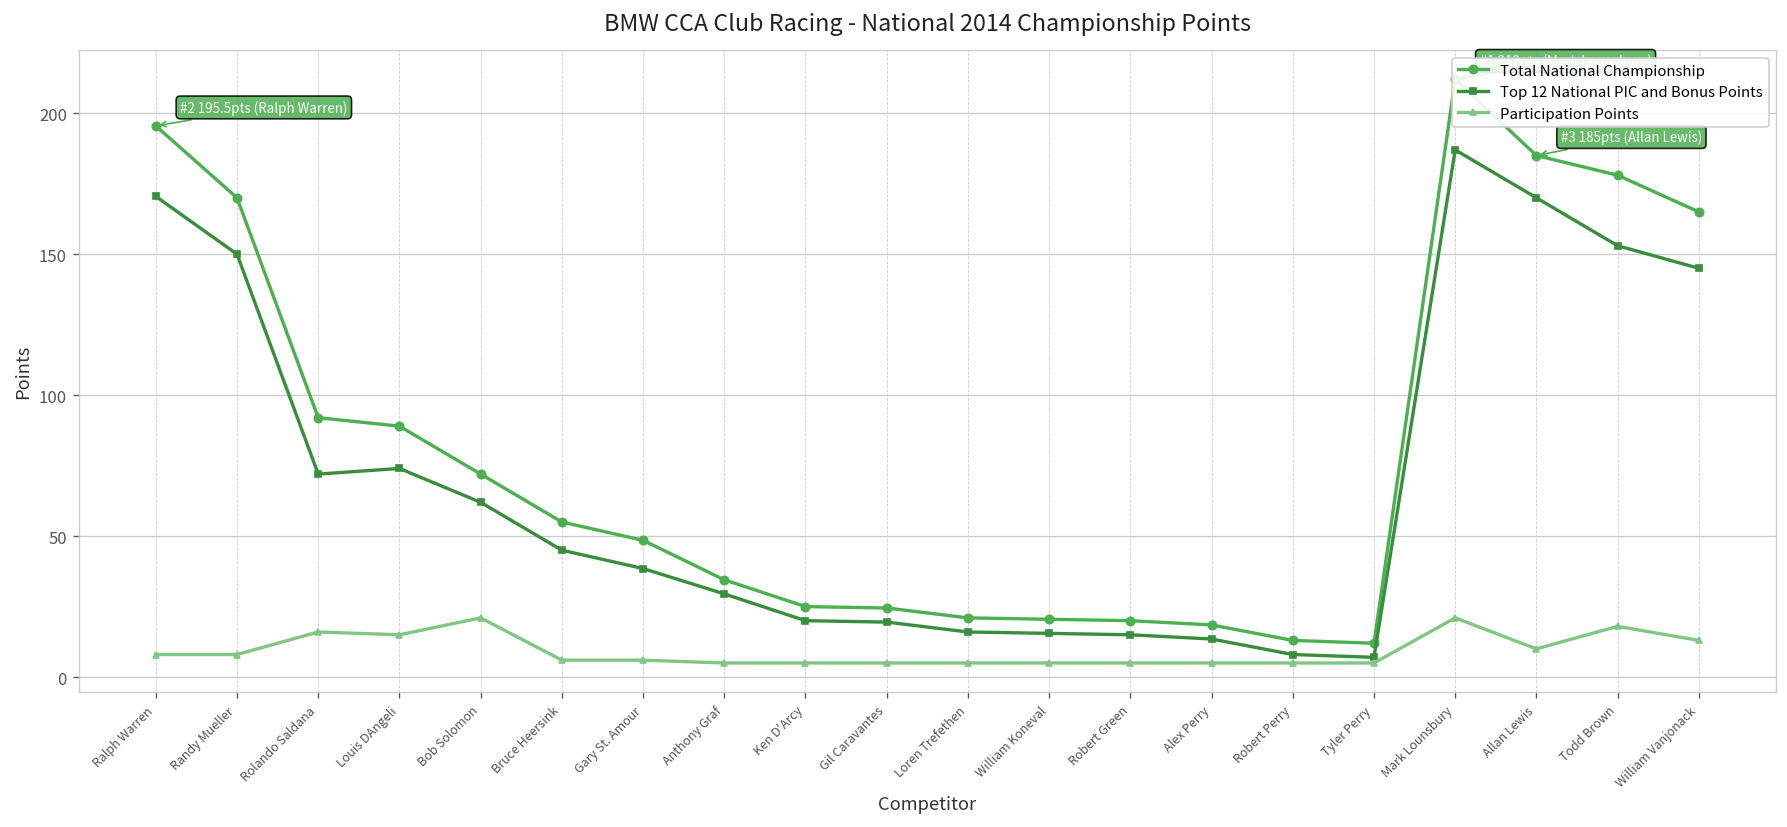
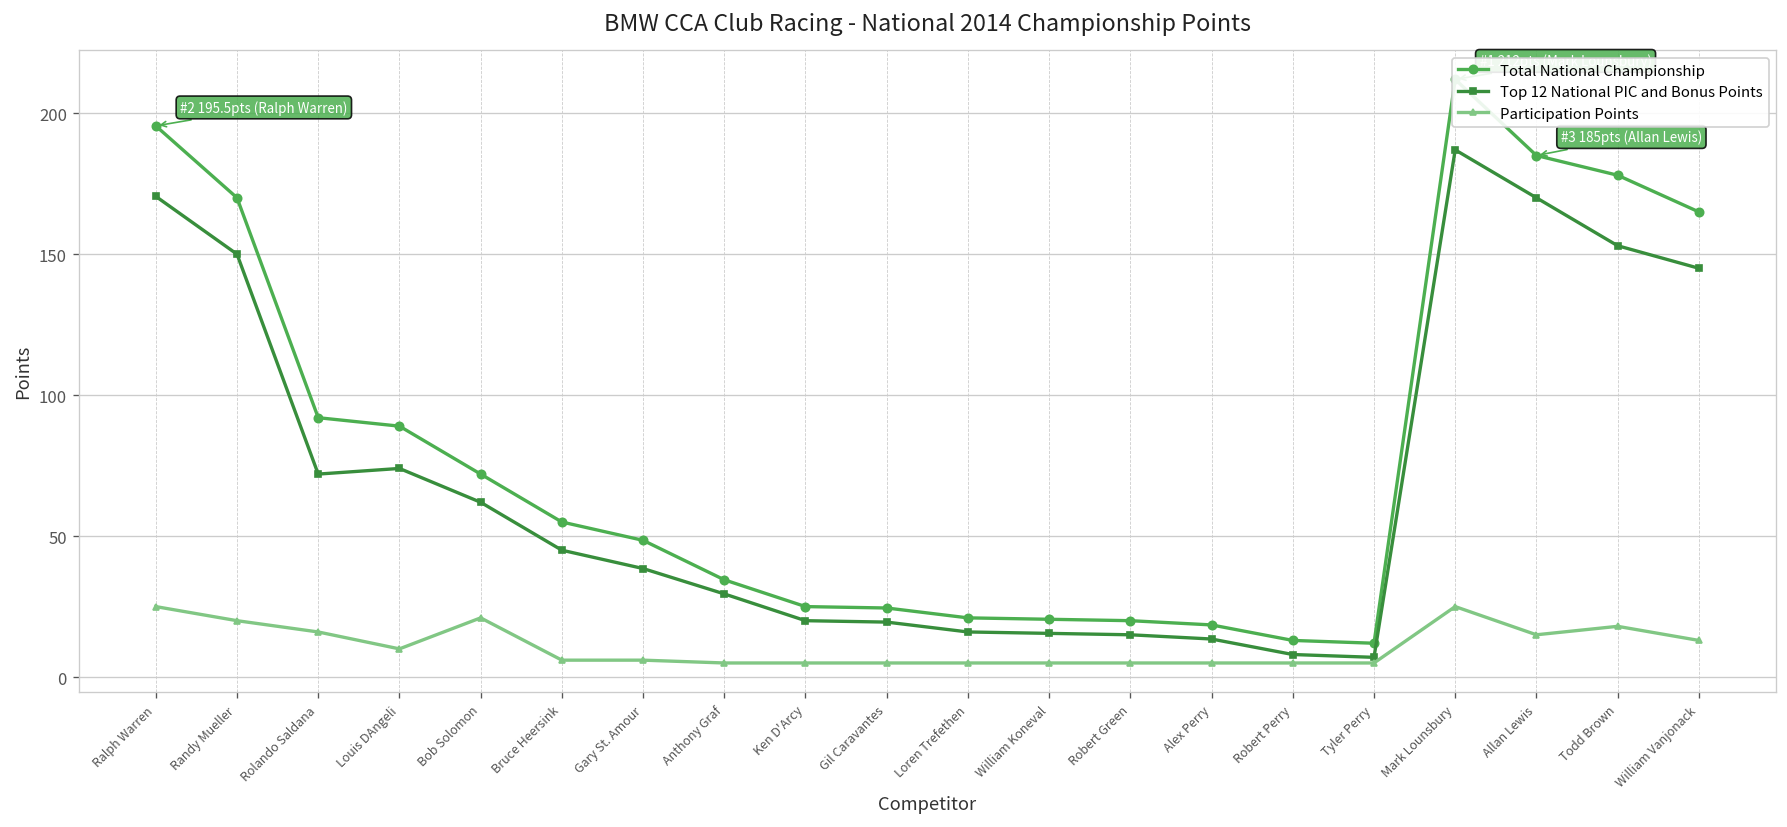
Participation Points, Ralph Warren: 8 -> 25
Participation Points, Randy Mueller: 8 -> 20
Participation Points, Louis DAngeli: 15 -> 10
Participation Points, Mark Lounsbury: 21 -> 25
Participation Points, Allan Lewis: 10 -> 15
